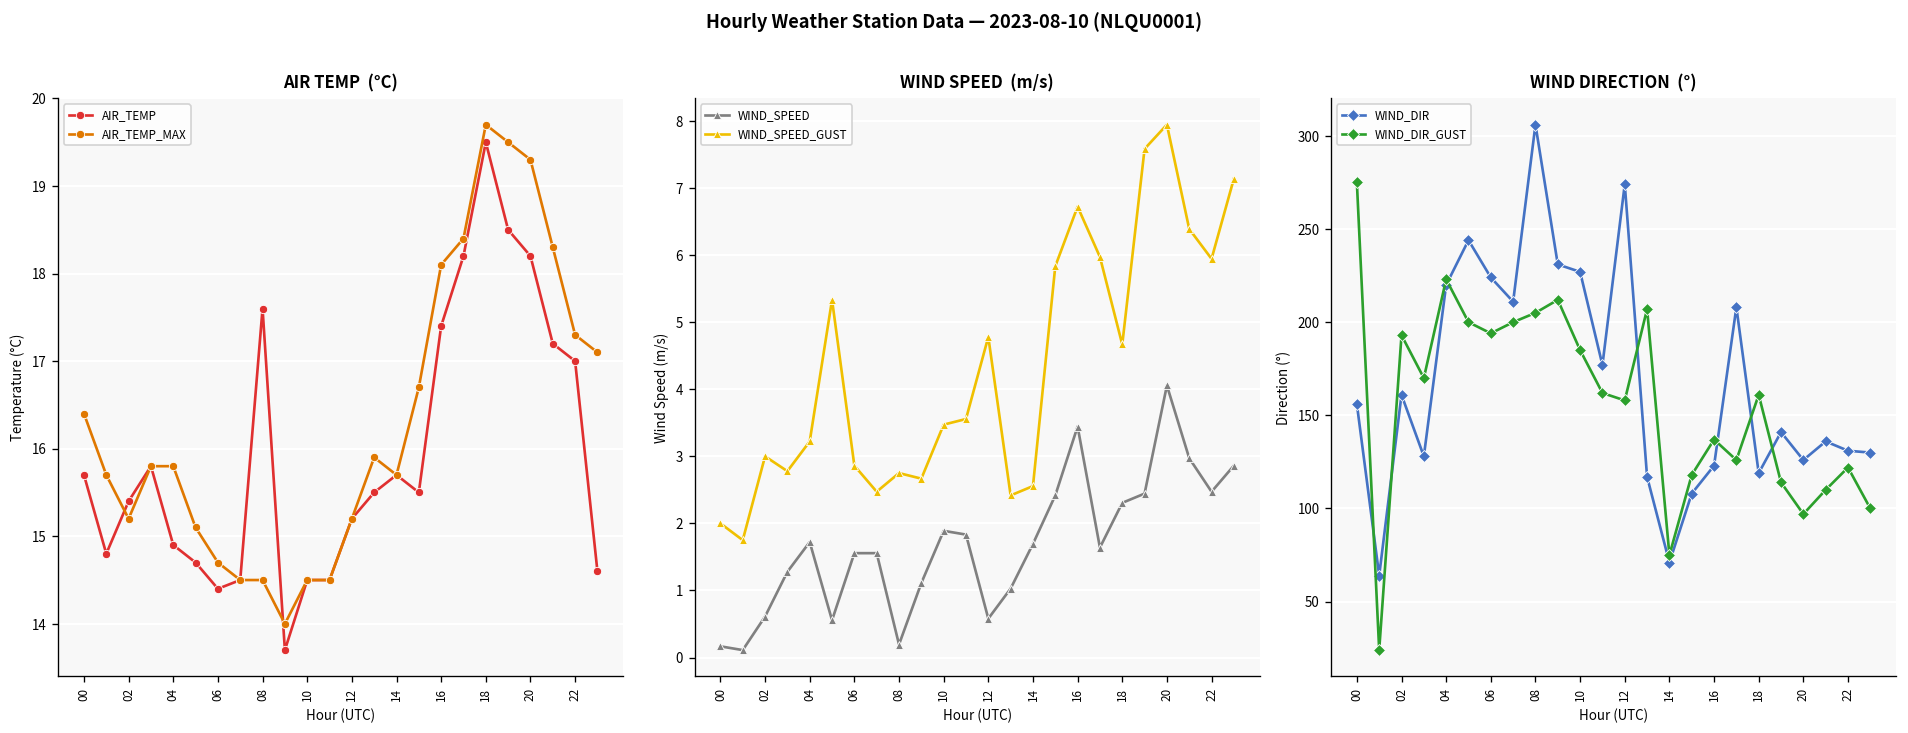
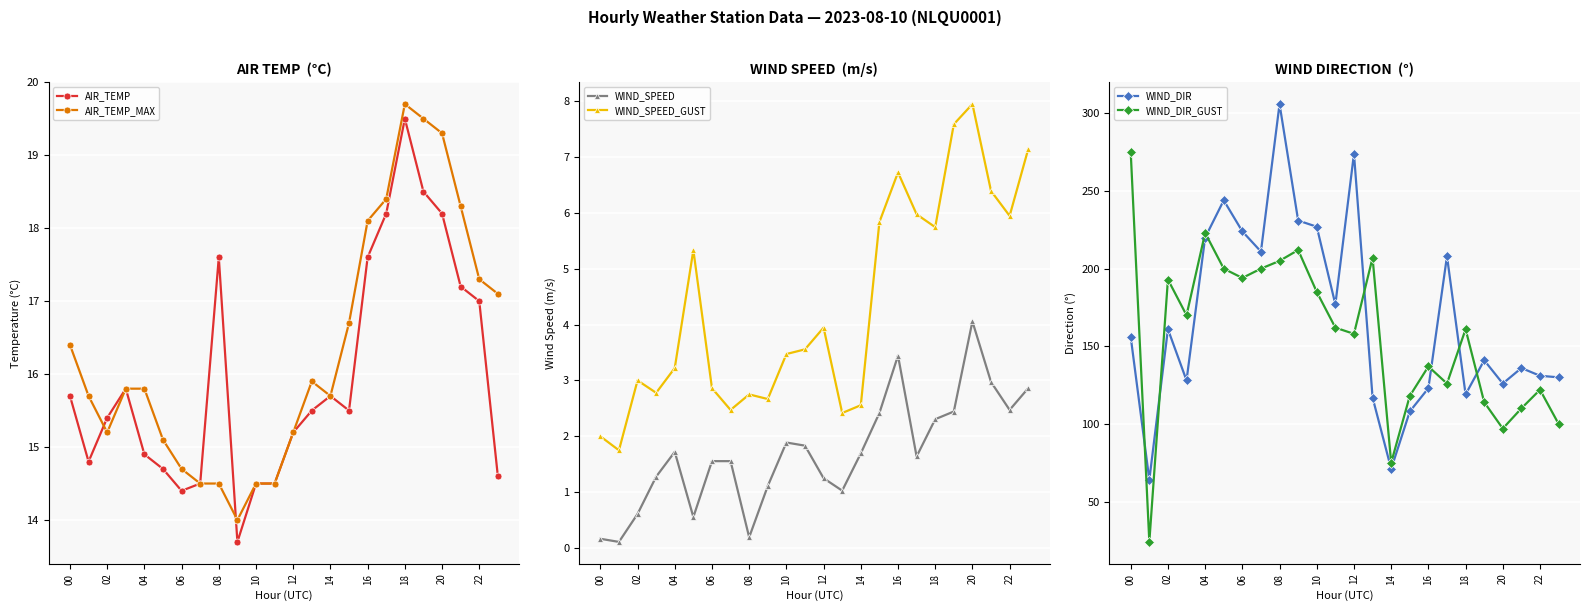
AIR TEMP (°C), AIR_TEMP, 16: 17.4 -> 17.6
WIND SPEED (m/s), WIND_SPEED, 12: 0.6 -> 1.3
WIND SPEED (m/s), WIND_SPEED_GUST, 12: 4.8 -> 3.9
WIND SPEED (m/s), WIND_SPEED_GUST, 18: 4.7 -> 5.7
